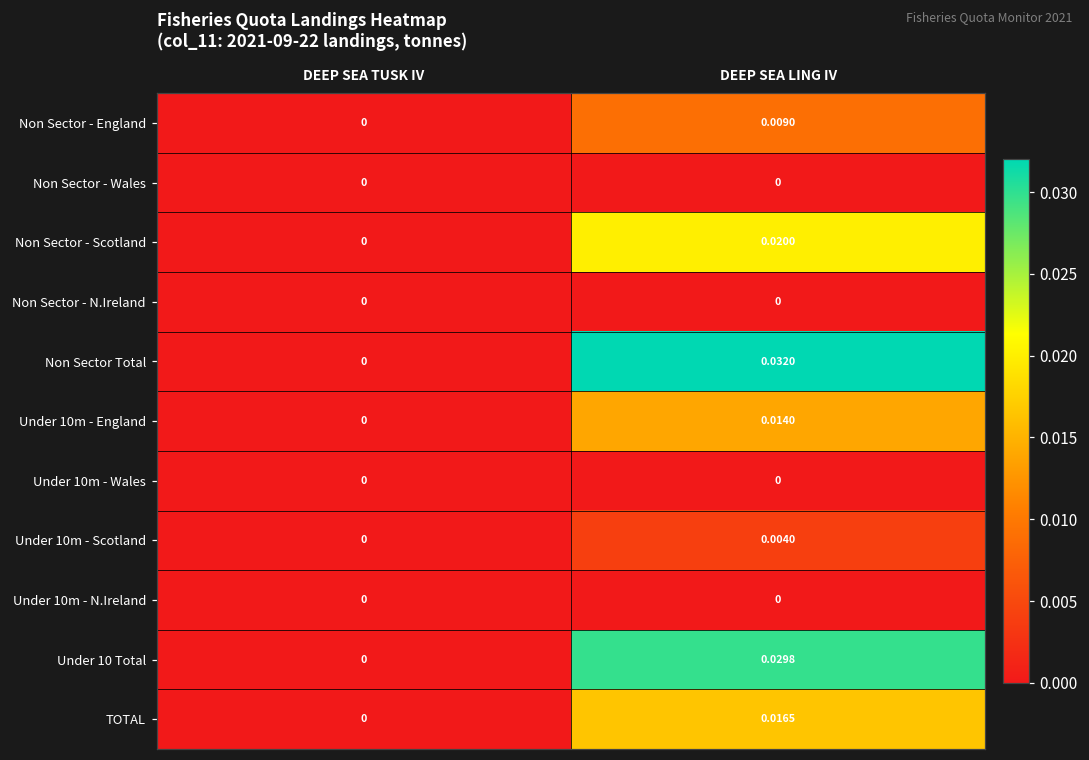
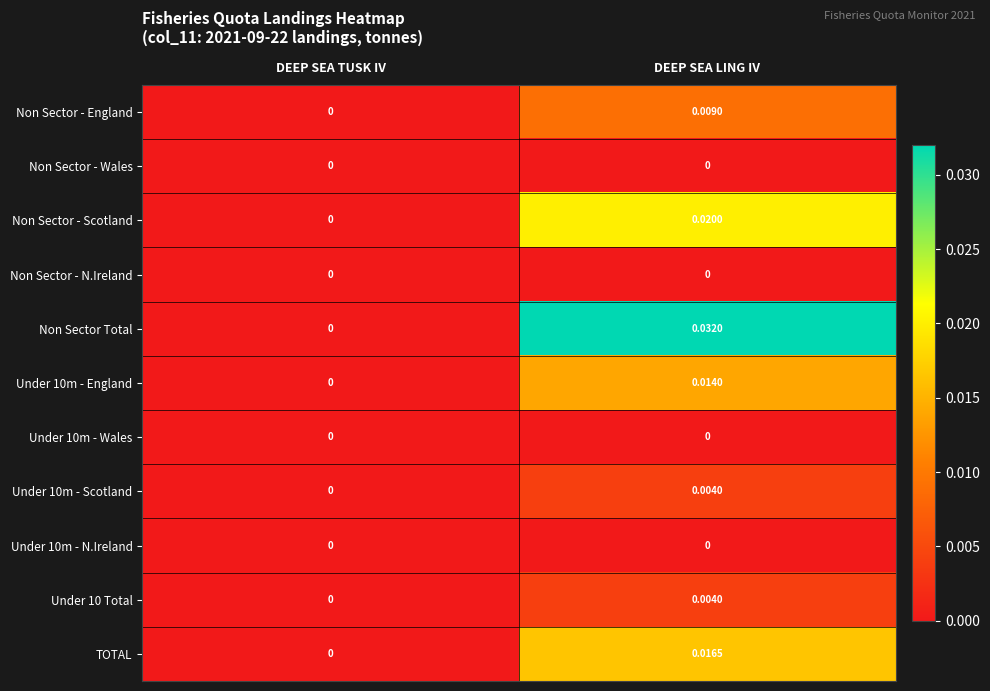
Under 10 Total, DEEP SEA LING IV: 0.0298 -> 0.0040
